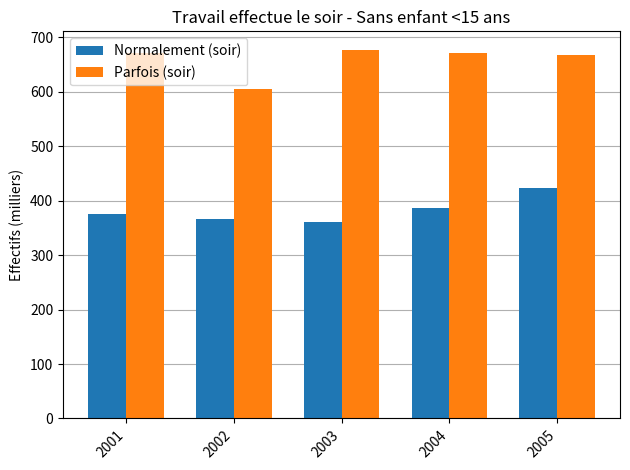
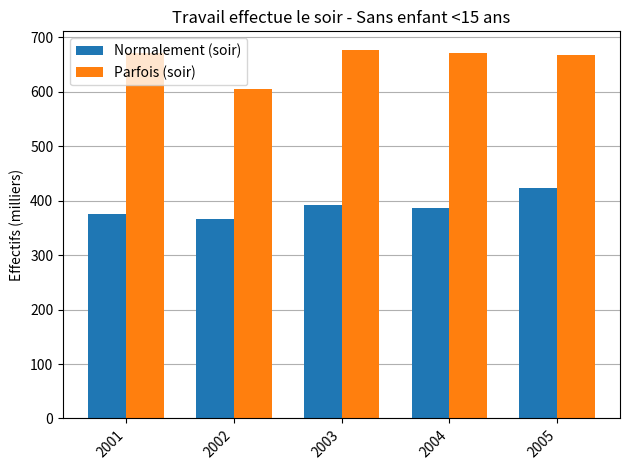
Normalement (soir), 2003: 360 -> 390
